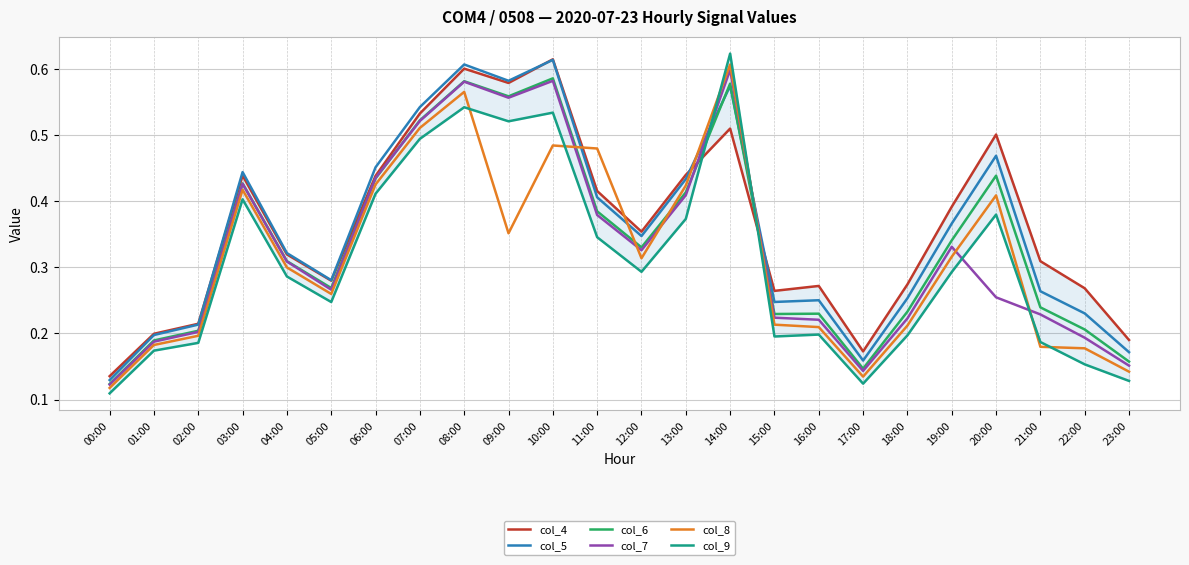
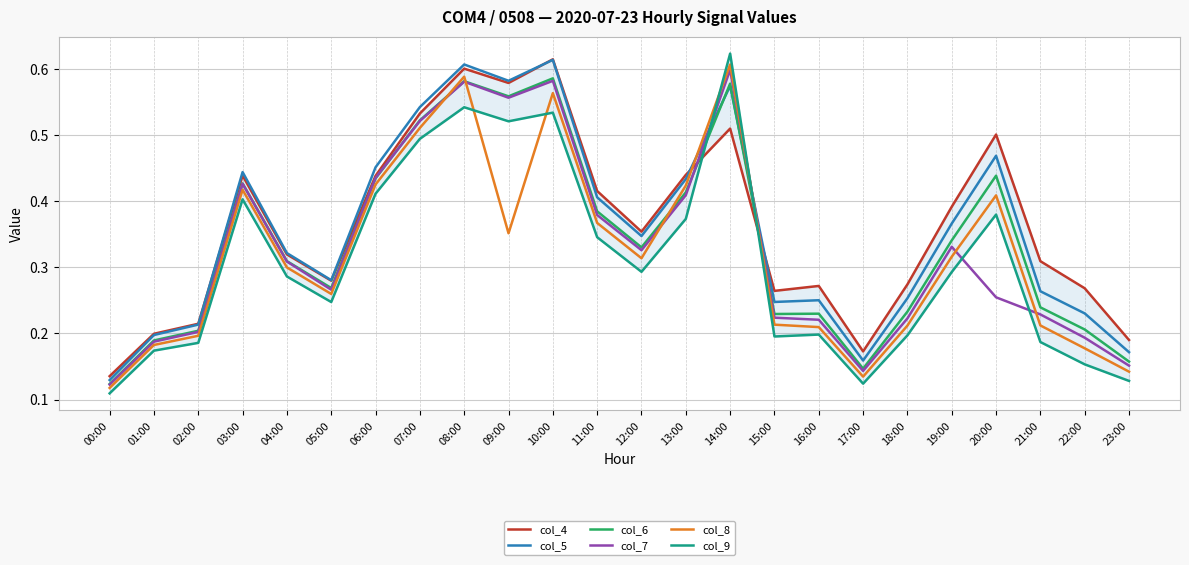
col_8, 08:00: 0.57 -> 0.59
col_8, 10:00: 0.48 -> 0.56
col_8, 11:00: 0.48 -> 0.37
col_8, 21:00: 0.18 -> 0.21
